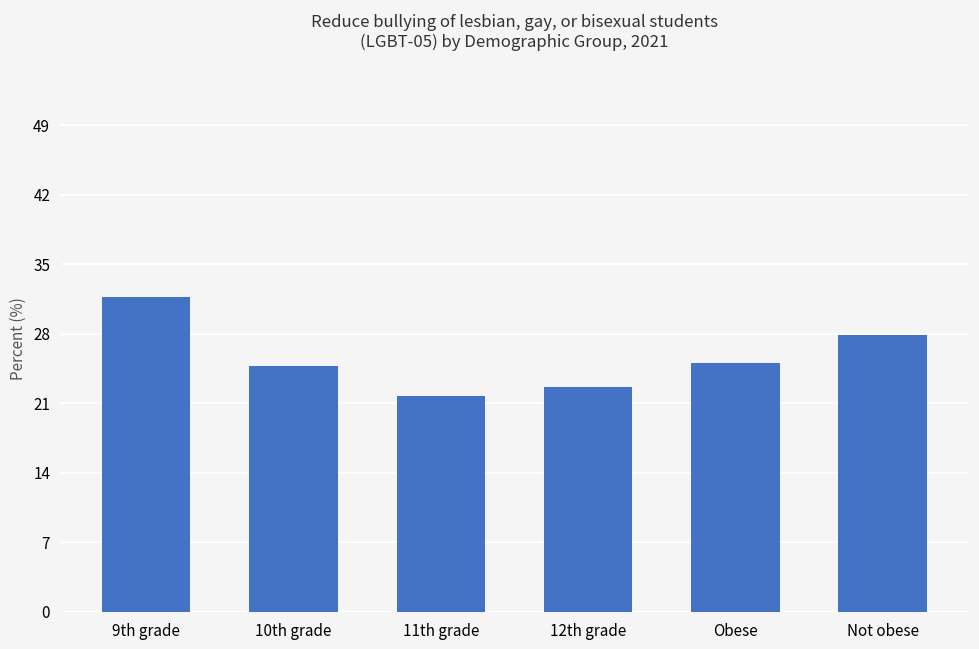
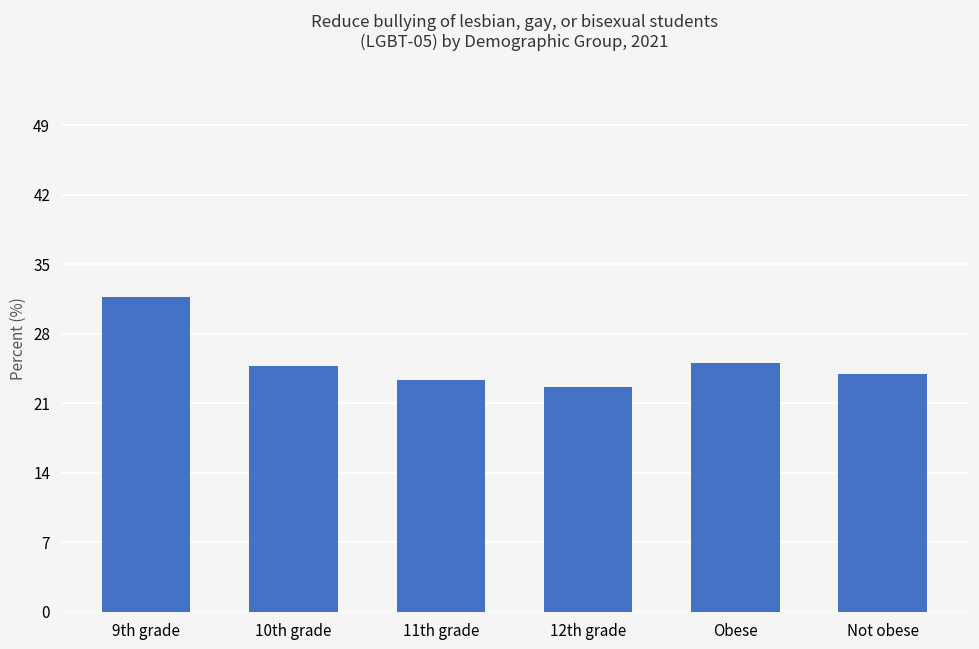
11th grade: 22 -> 23
Not obese: 28 -> 24
